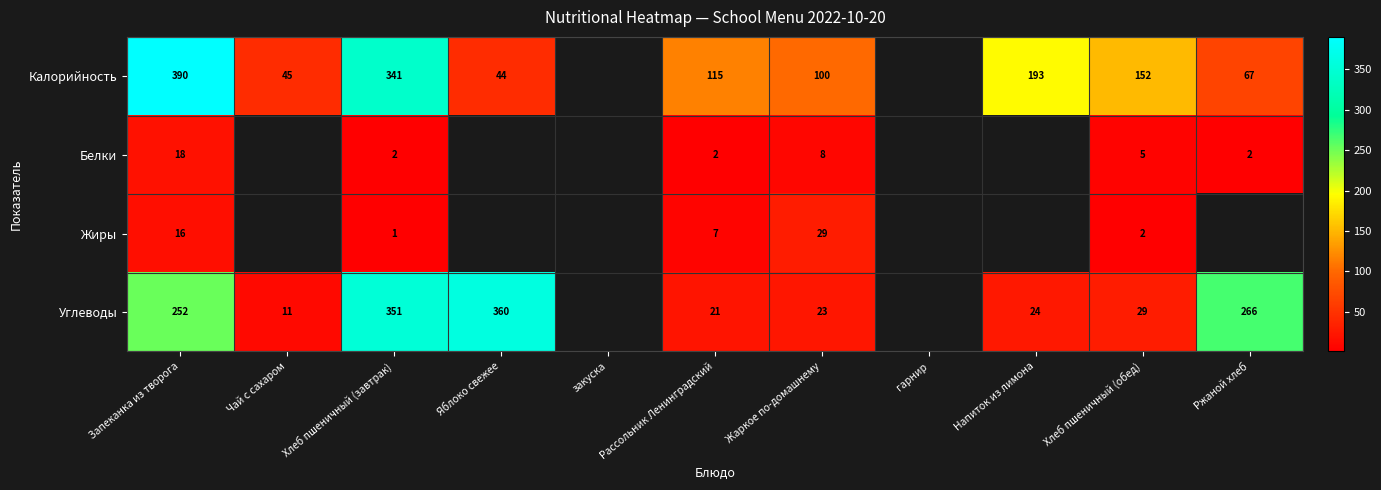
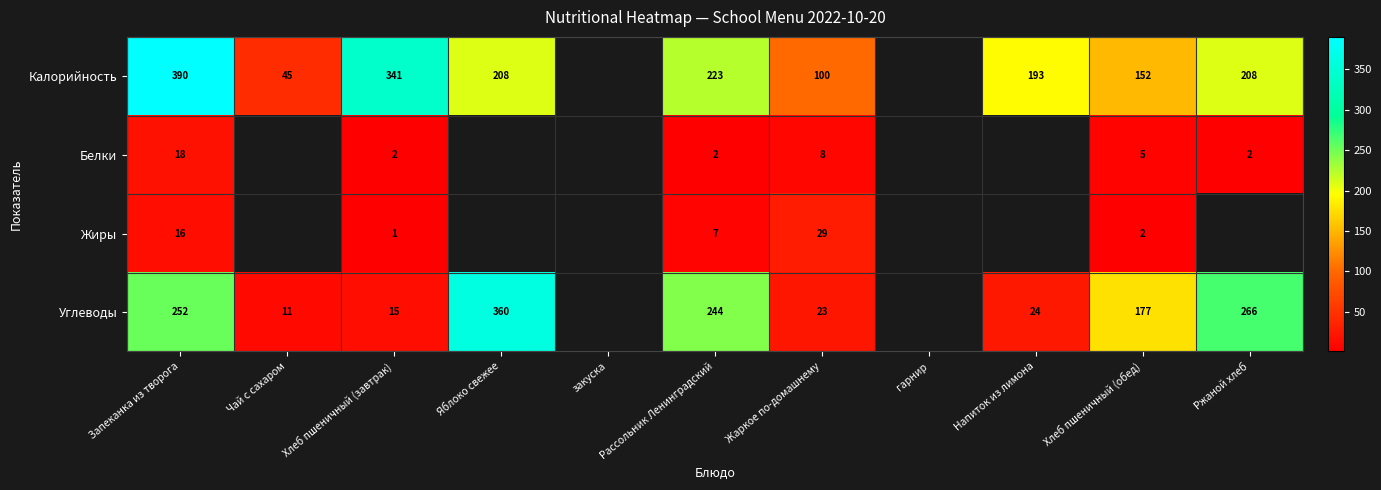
Калорийность, Яблоко свежее: 44 -> 208
Калорийность, Рассольник Ленинградский: 115 -> 223
Калорийность, Ржаной хлеб: 67 -> 208
Углеводы, Хлеб пшеничный (завтрак): 351 -> 15
Углеводы, Рассольник Ленинградский: 21 -> 244
Углеводы, Хлеб пшеничный (обед): 29 -> 177
